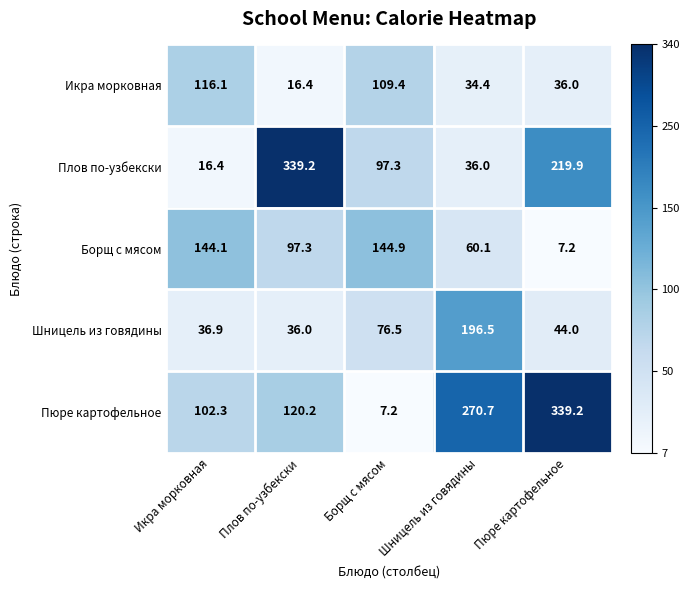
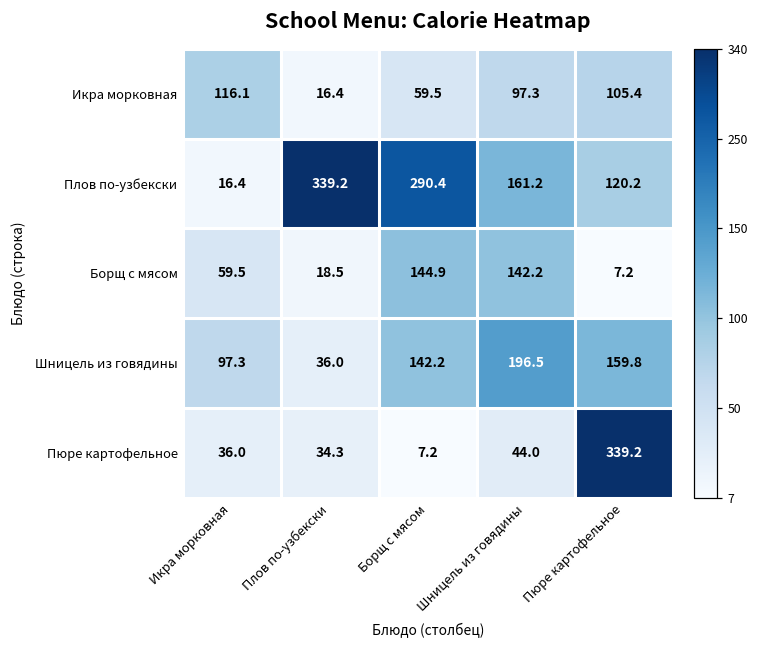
Икра морковная, Борщ с мясом: 109.4 -> 59.5
Икра морковная, Шницель из говядины: 34.4 -> 97.3
Икра морковная, Пюре картофельное: 36.0 -> 105.4
Плов по-узбекски, Борщ с мясом: 97.3 -> 290.4
Плов по-узбекски, Шницель из говядины: 36.0 -> 161.2
Плов по-узбекски, Пюре картофельное: 219.9 -> 120.2
Борщ с мясом, Икра морковная: 144.1 -> 59.5
Борщ с мясом, Плов по-узбекски: 97.3 -> 18.5
Борщ с мясом, Шницель из говядины: 60.1 -> 142.2
Шницель из говядины, Икра морковная: 36.9 -> 97.3
Шницель из говядины, Борщ с мясом: 76.5 -> 142.2
Шницель из говядины, Пюре картофельное: 44.0 -> 159.8
Пюре картофельное, Икра морковная: 102.3 -> 36.0
Пюре картофельное, Плов по-узбекски: 120.2 -> 34.3
Пюре картофельное, Шницель из говядины: 270.7 -> 44.0
